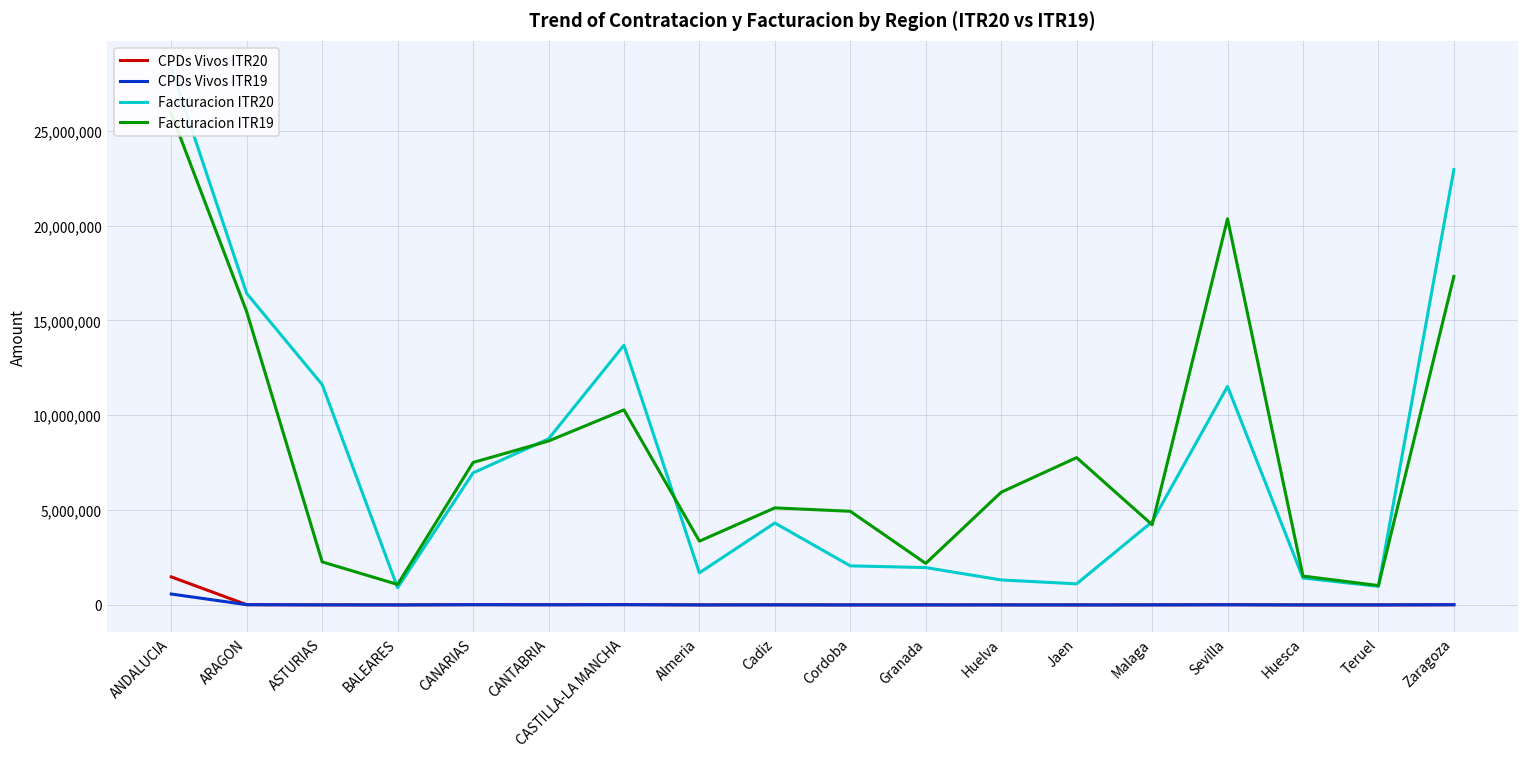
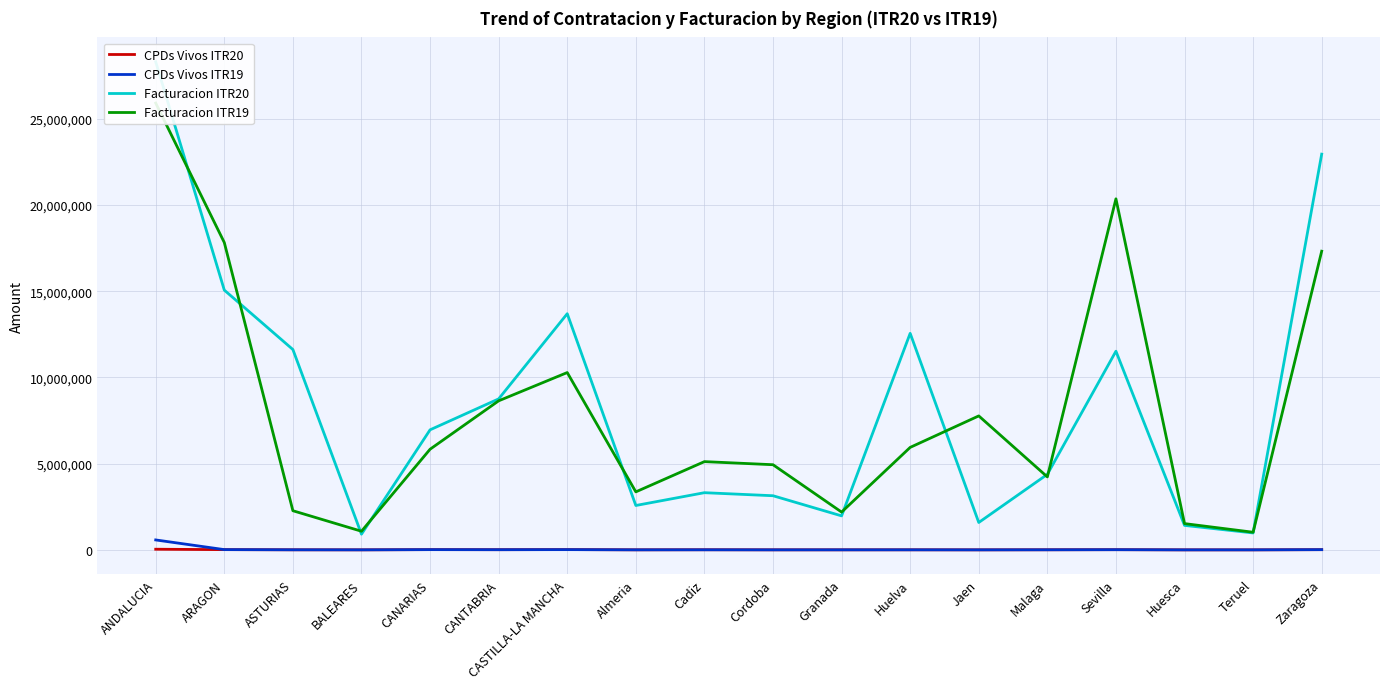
CPDs Vivos ITR20, ANDALUCIA: 1,500,000 -> 0
Facturacion ITR20, ARAGON: 16,400,000 -> 15,100,000
Facturacion ITR19, ARAGON: 15,400,000 -> 17,800,000
Facturacion ITR19, CANARIAS: 7,500,000 -> 5,800,000
Facturacion ITR20, Almeria: 1,700,000 -> 2,600,000
Facturacion ITR20, Cadiz: 4,300,000 -> 3,300,000
Facturacion ITR20, Cordoba: 2,100,000 -> 3,100,000
Facturacion ITR20, Huelva: 1,300,000 -> 12,600,000
Facturacion ITR20, Jaen: 1,100,000 -> 1,600,000
